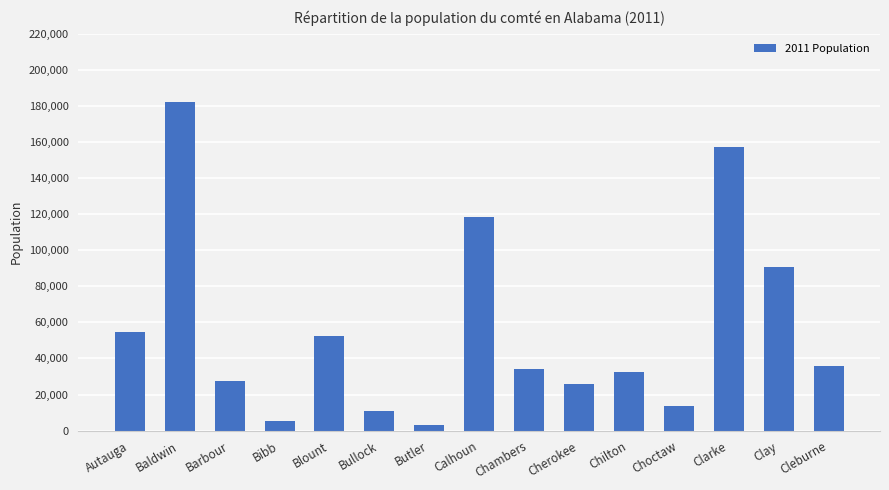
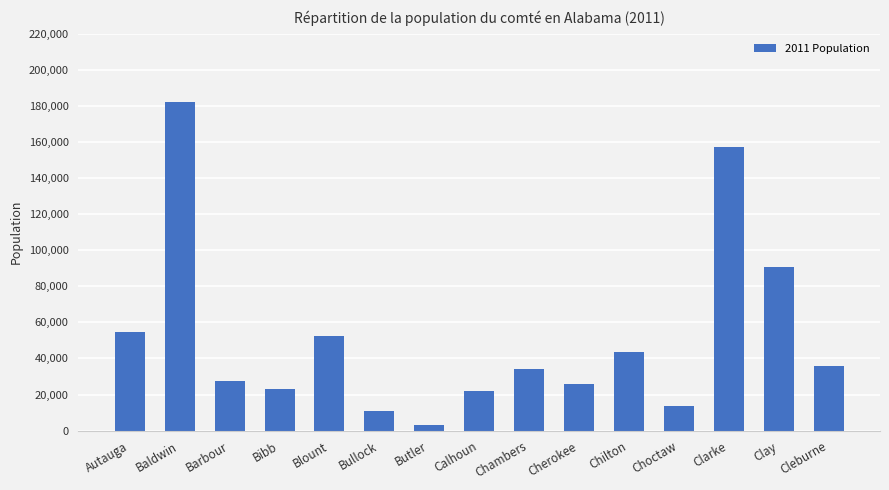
Bibb: 6,000 -> 23,000
Calhoun: 119,000 -> 22,000
Chilton: 32,000 -> 44,000
